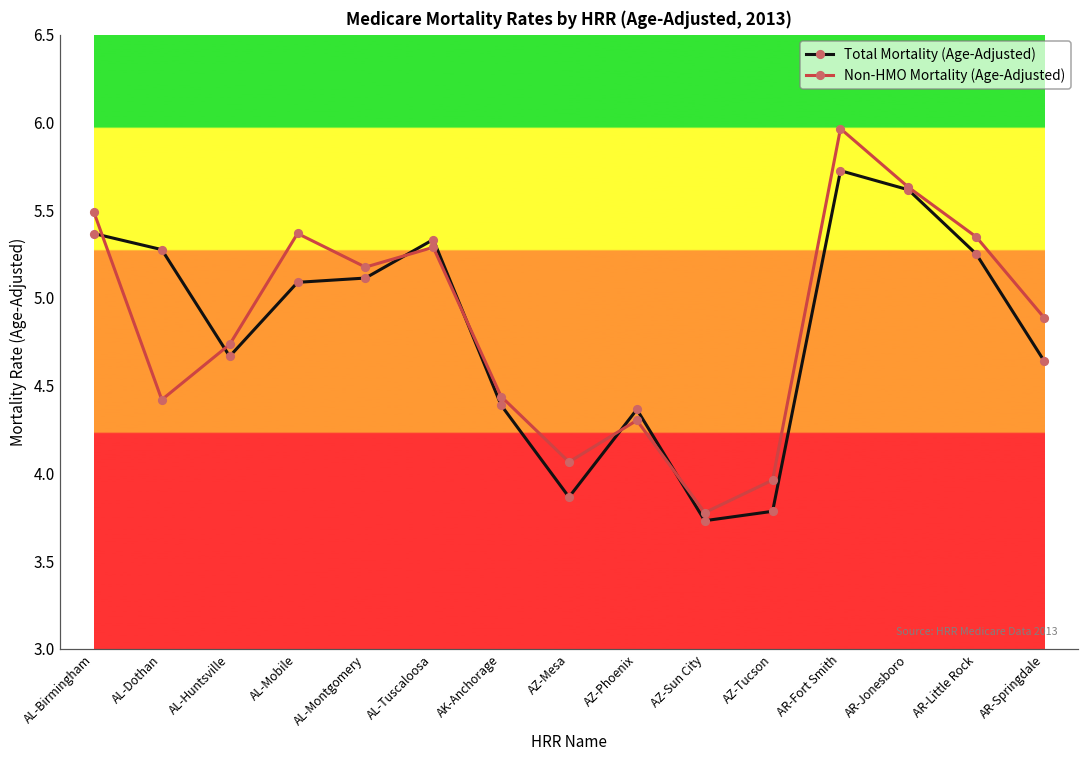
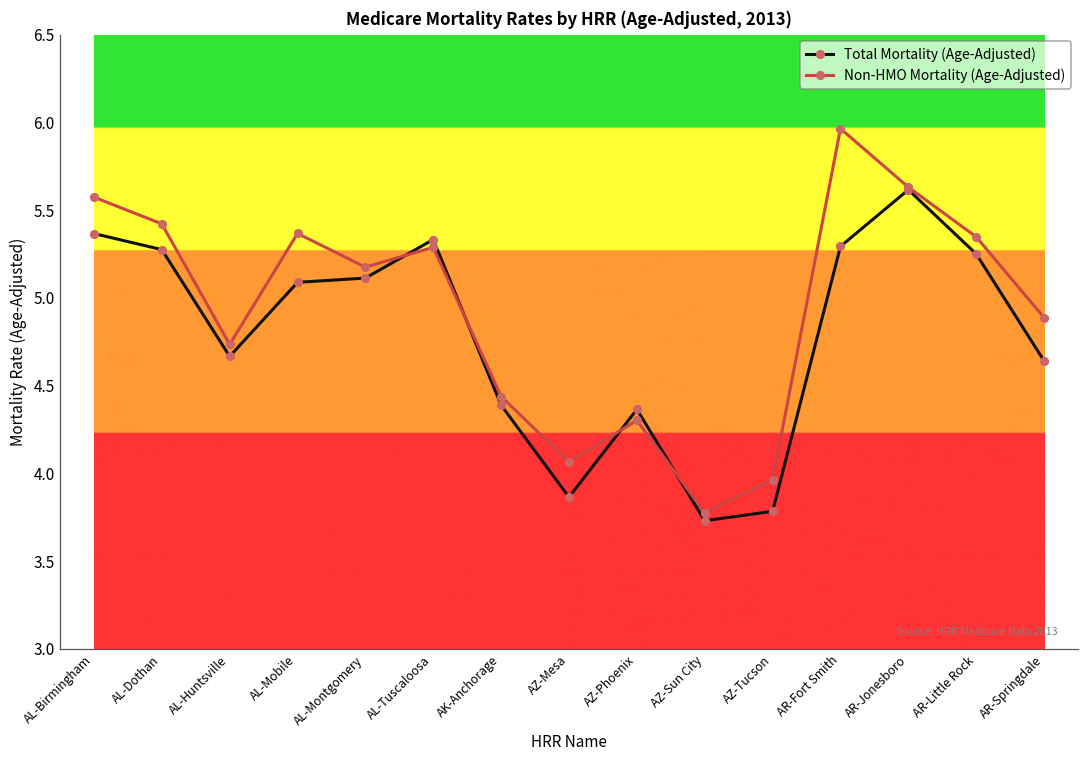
Non-HMO Mortality (Age-Adjusted), AL-Birmingham: 5.49 -> 5.57
Non-HMO Mortality (Age-Adjusted), AL-Dothan: 4.42 -> 5.42
Total Mortality (Age-Adjusted), AR-Fort Smith: 5.72 -> 5.29
